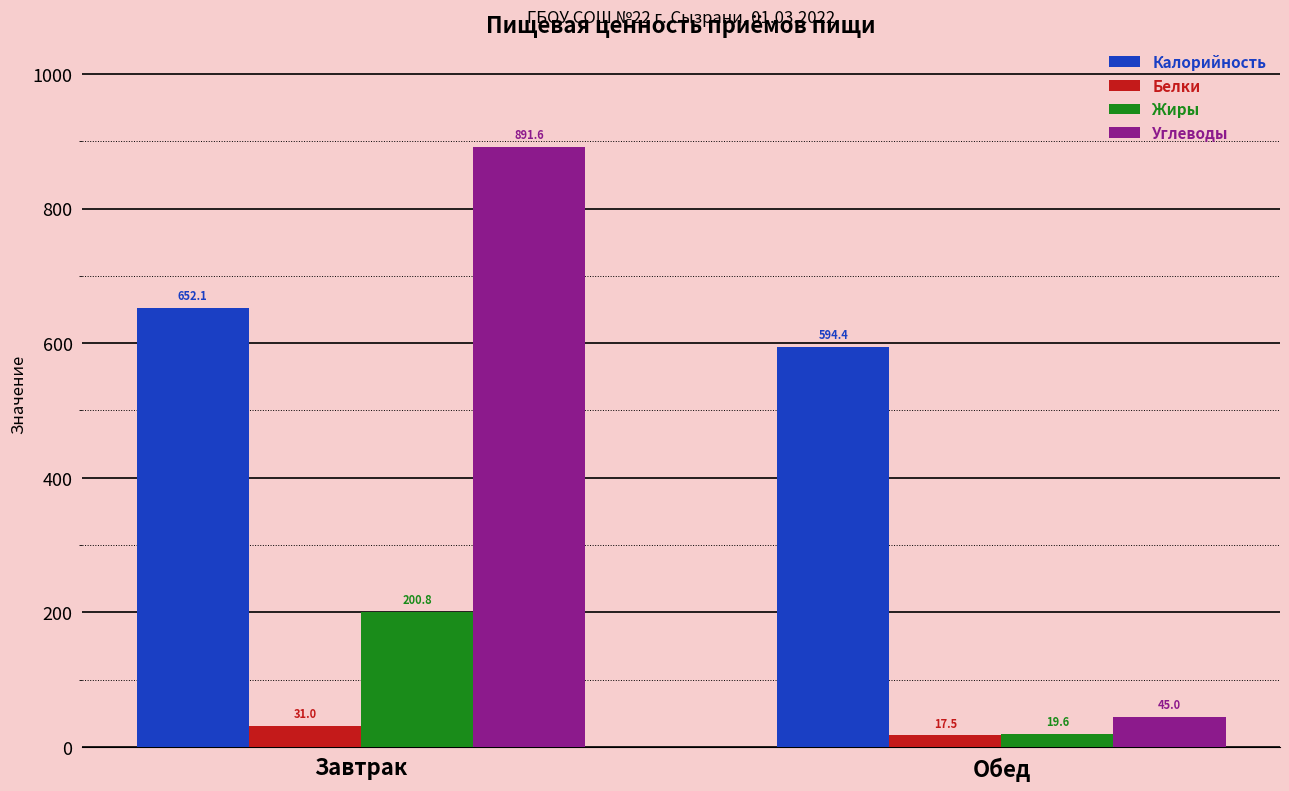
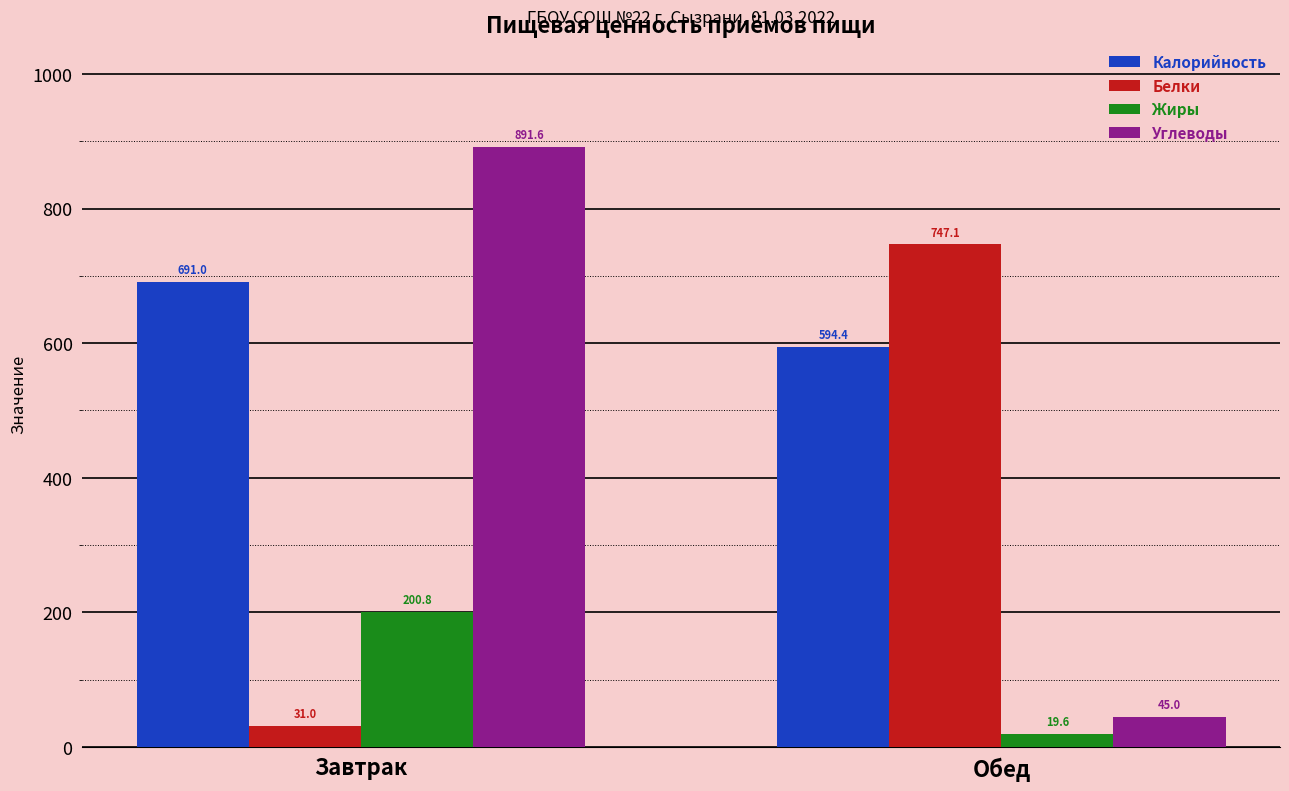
Калорийность, Завтрак: 652.1 -> 691.0
Белки, Обед: 17.5 -> 747.1
